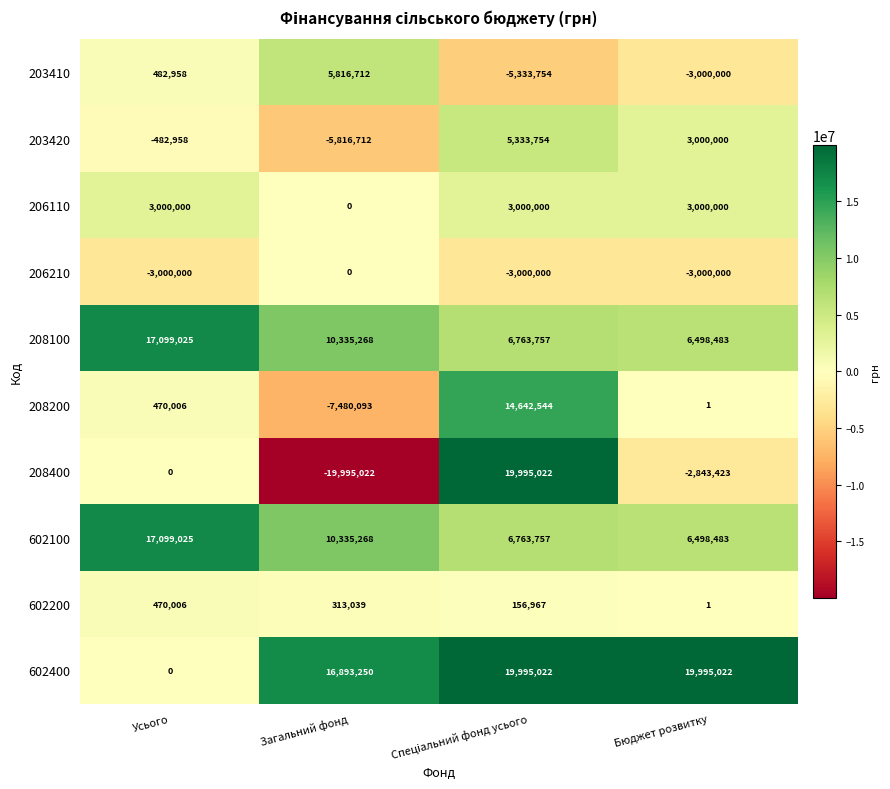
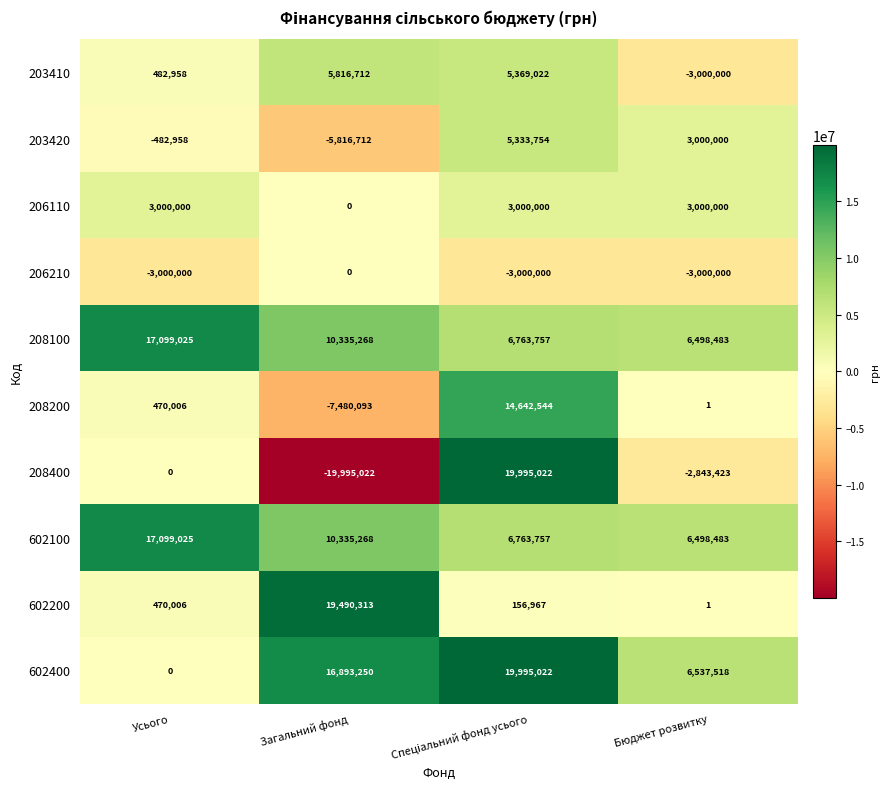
203410, Спеціальний фонд усього: -5,333,754 -> 5,369,022
602200, Загальний фонд: 313,039 -> 19,490,313
602400, Бюджет розвитку: 19,995,022 -> 6,537,518
